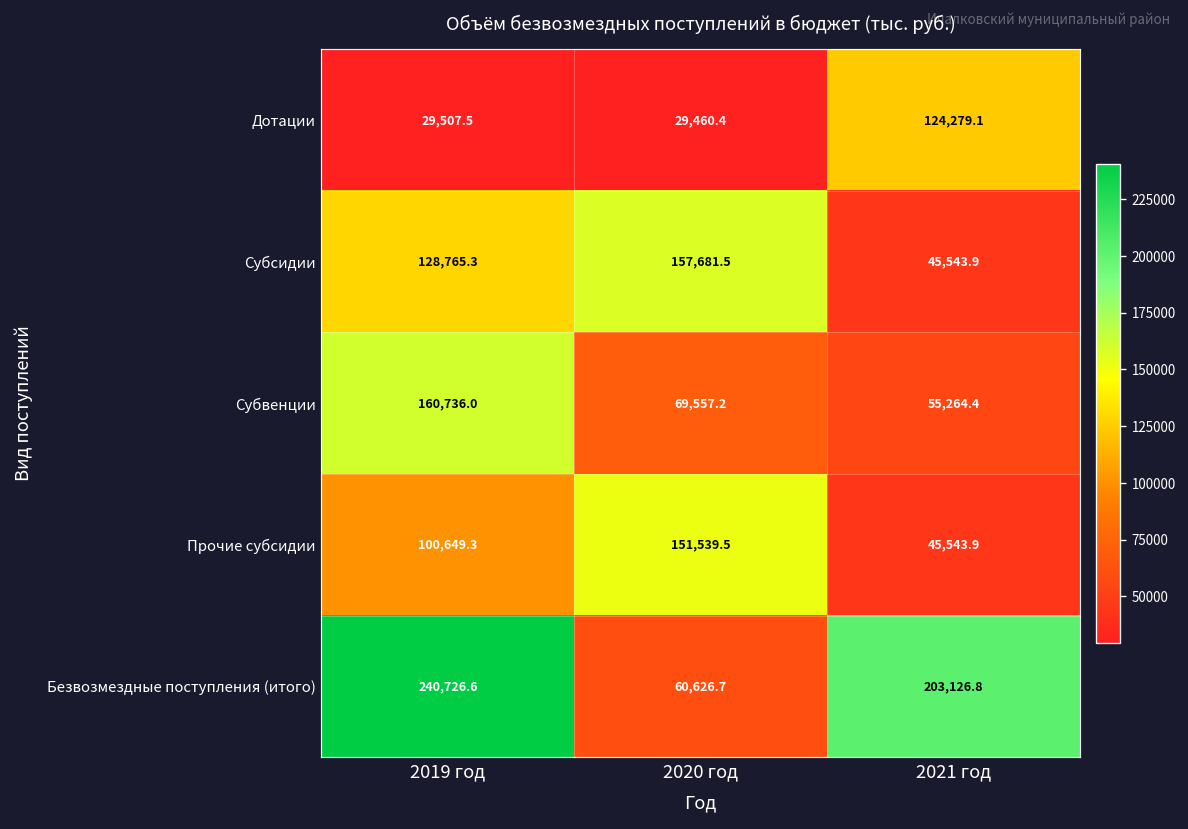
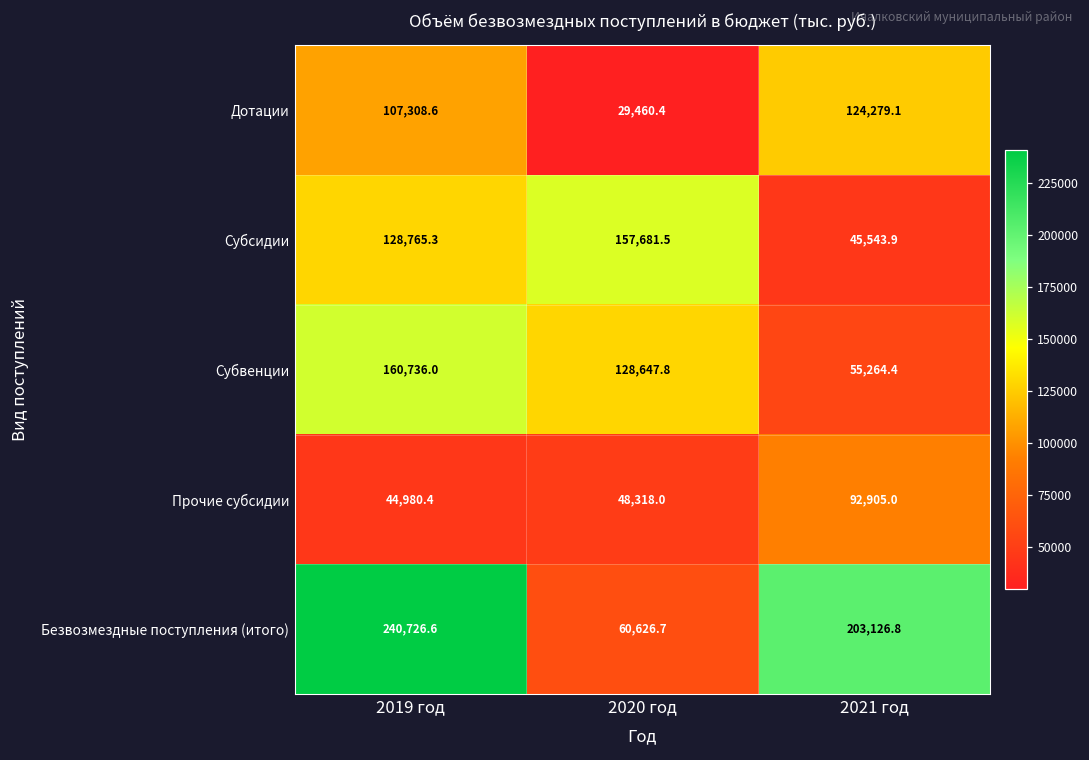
Дотации, 2019 год: 29,507.5 -> 107,308.6
Субвенции, 2020 год: 69,557.2 -> 128,647.8
Прочие субсидии, 2019 год: 100,649.3 -> 44,980.4
Прочие субсидии, 2020 год: 151,539.5 -> 48,318.0
Прочие субсидии, 2021 год: 45,543.9 -> 92,905.0
